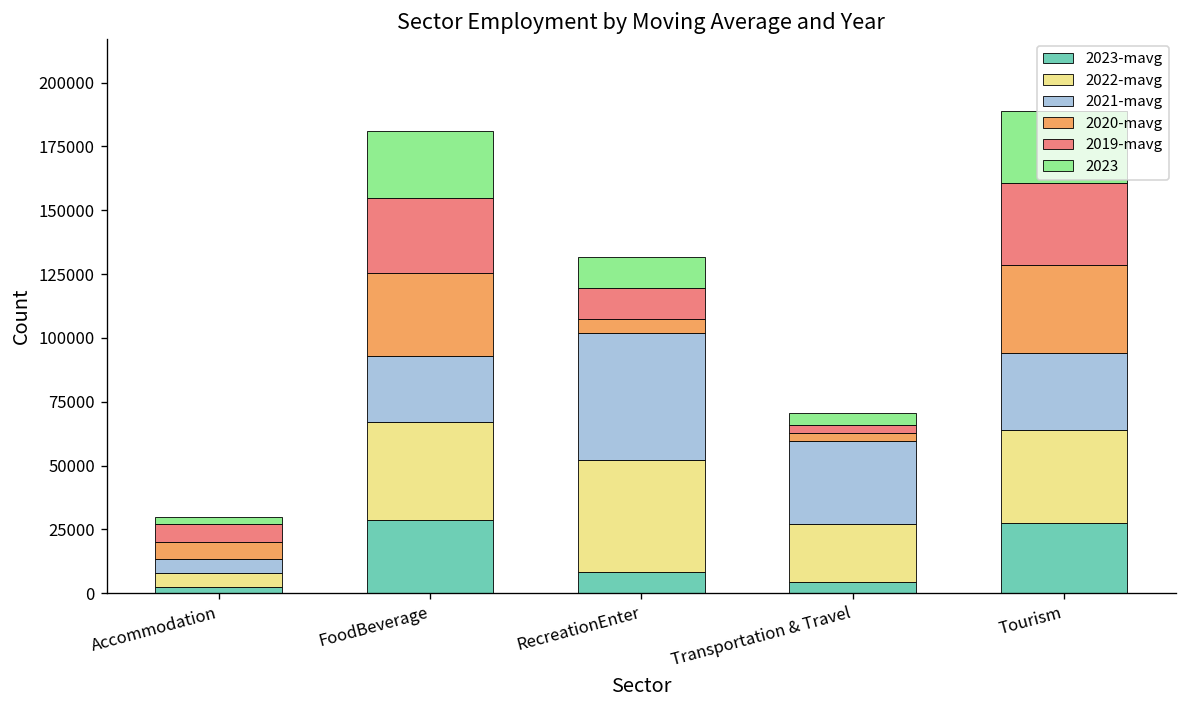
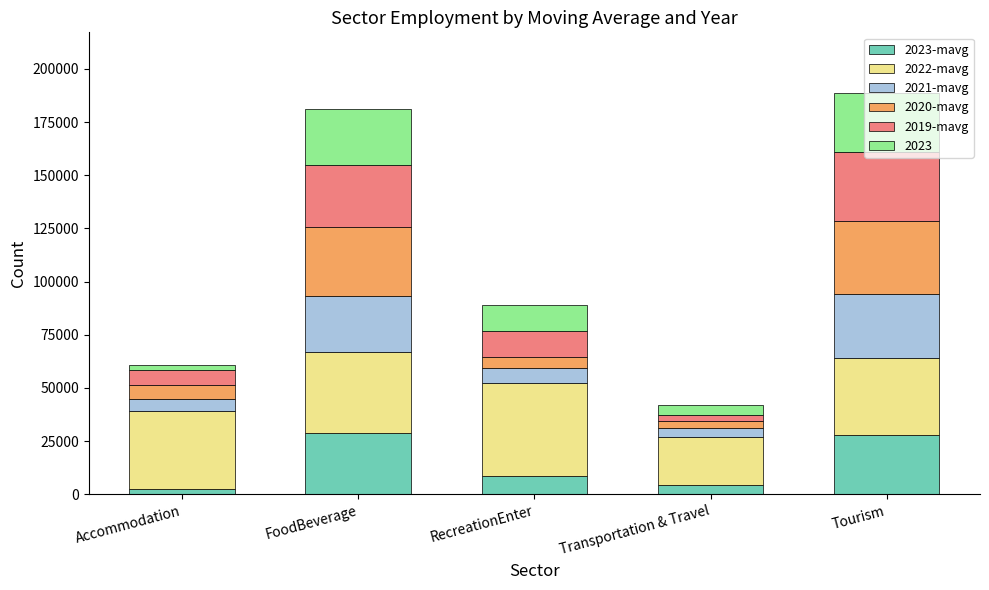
2022-mavg, Accommodation: 5000 -> 36000
2021-mavg, RecreationEnter: 50000 -> 7000
2021-mavg, Transportation & Travel: 33000 -> 4000
